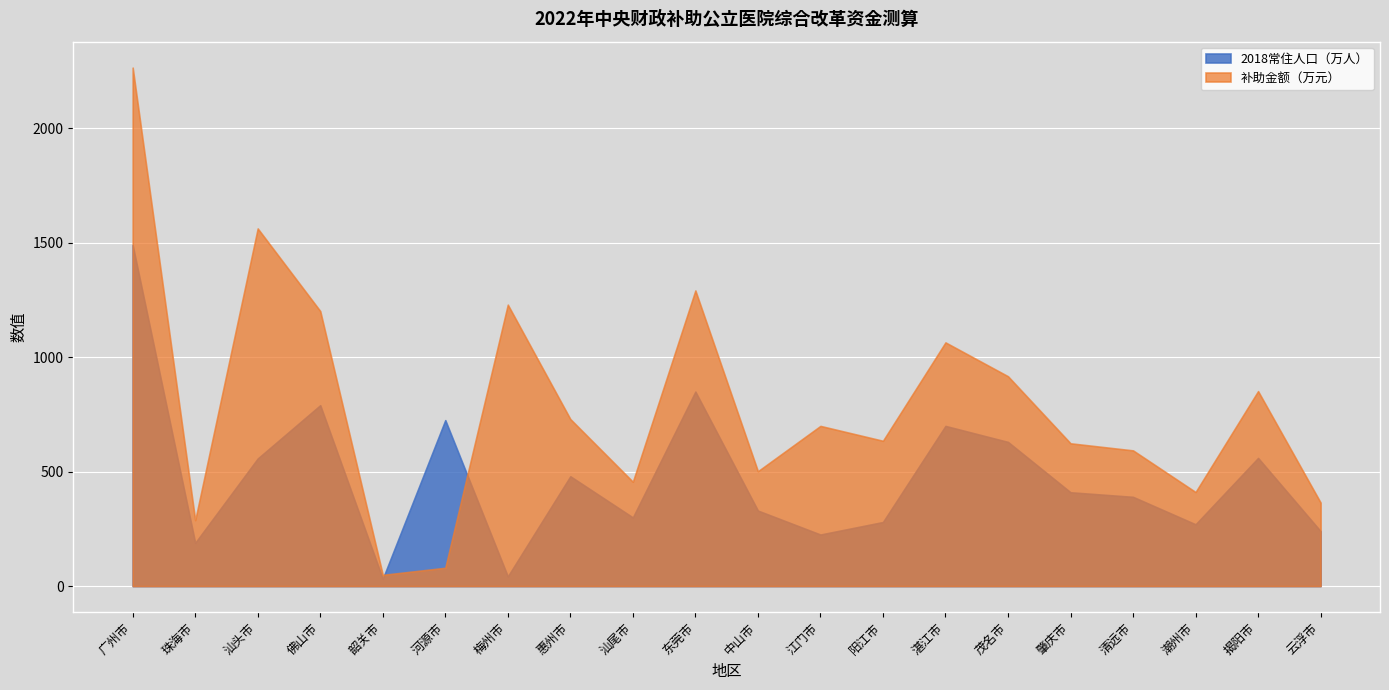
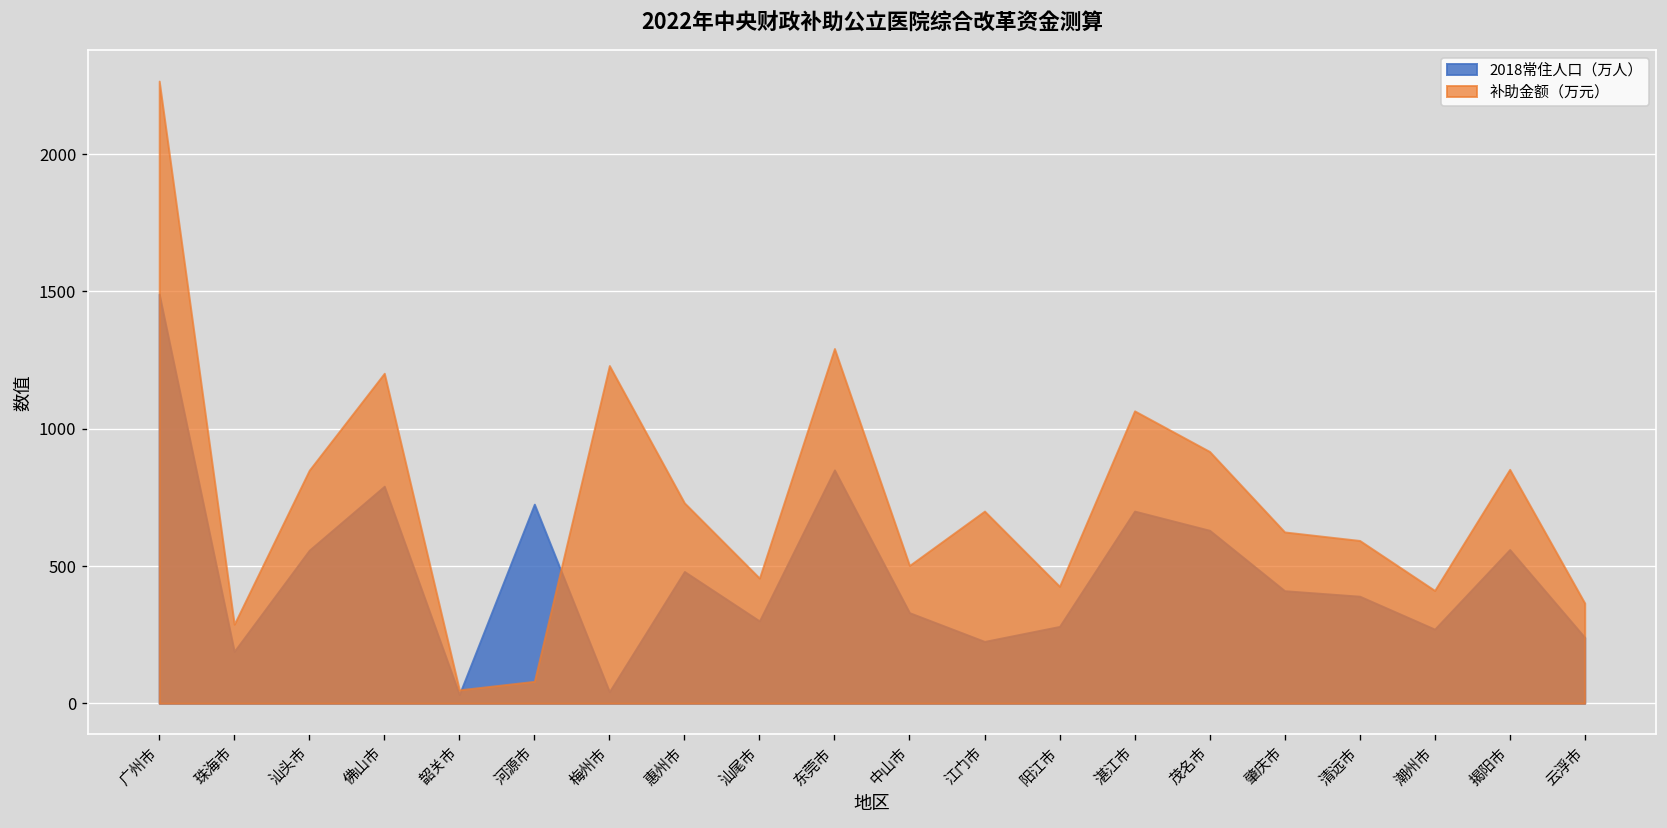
补助金额（万元）, 汕头市: 1560 -> 850
补助金额（万元）, 阳江市: 640 -> 430
